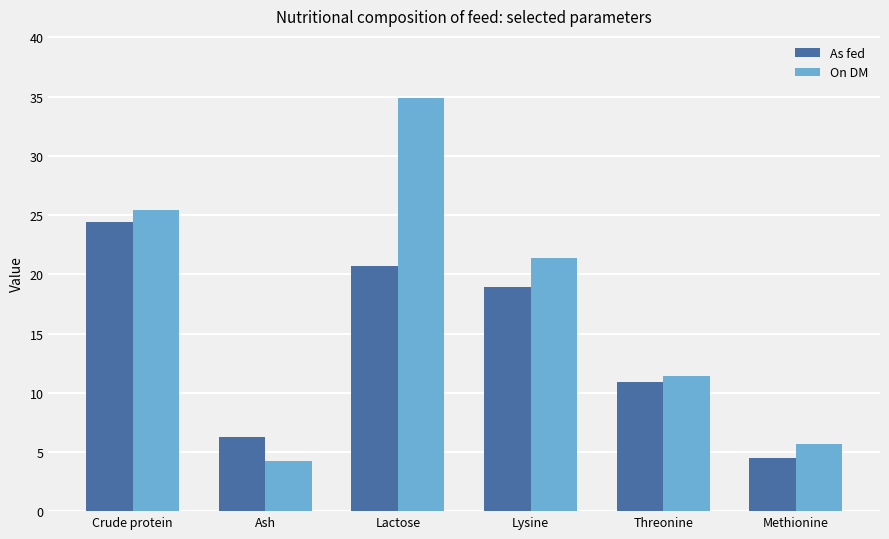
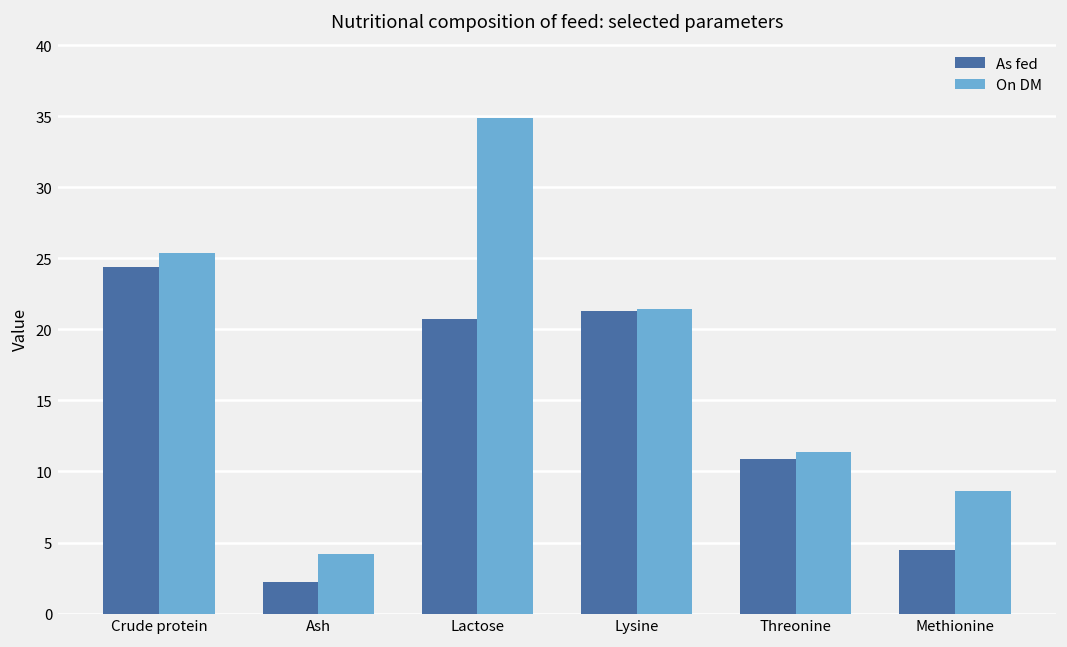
As fed, Ash: 6.3 -> 2.2
As fed, Lysine: 18.9 -> 21.3
On DM, Methionine: 5.7 -> 8.6
